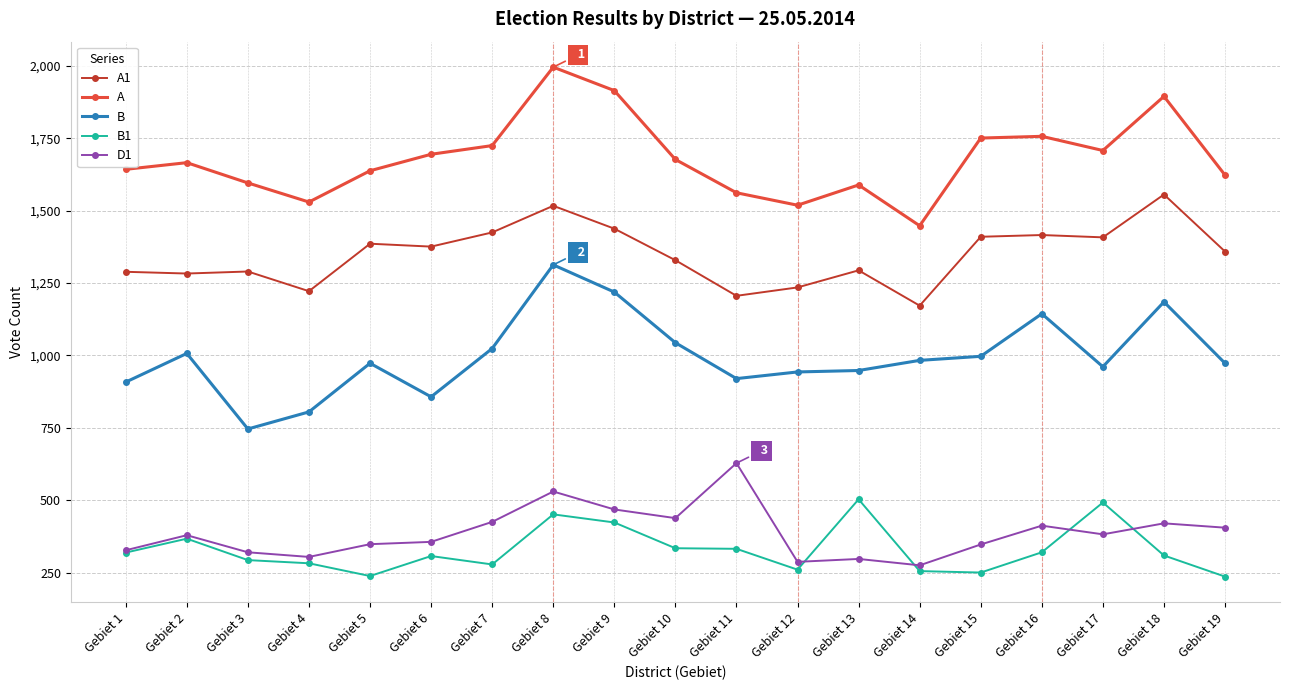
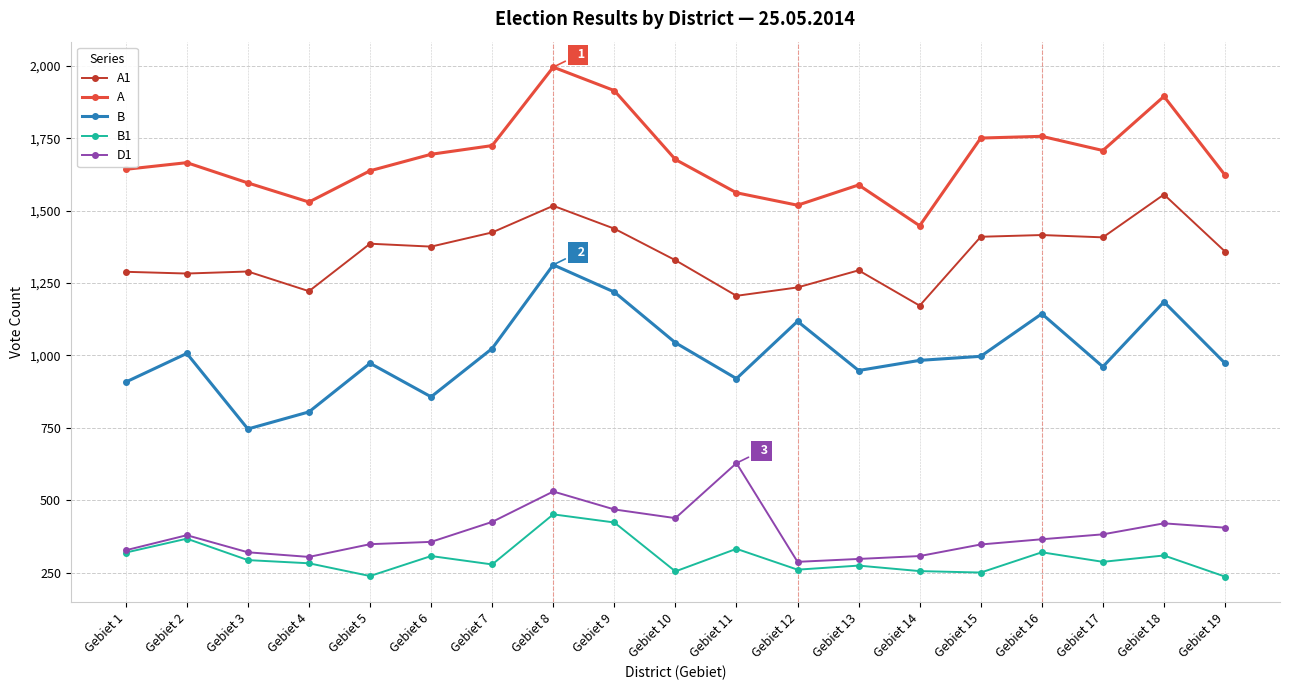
B1, Gebiet 10: 330 -> 250
B, Gebiet 12: 940 -> 1,120
B1, Gebiet 13: 500 -> 270
D1, Gebiet 14: 280 -> 310
D1, Gebiet 16: 410 -> 370
B1, Gebiet 17: 490 -> 290
